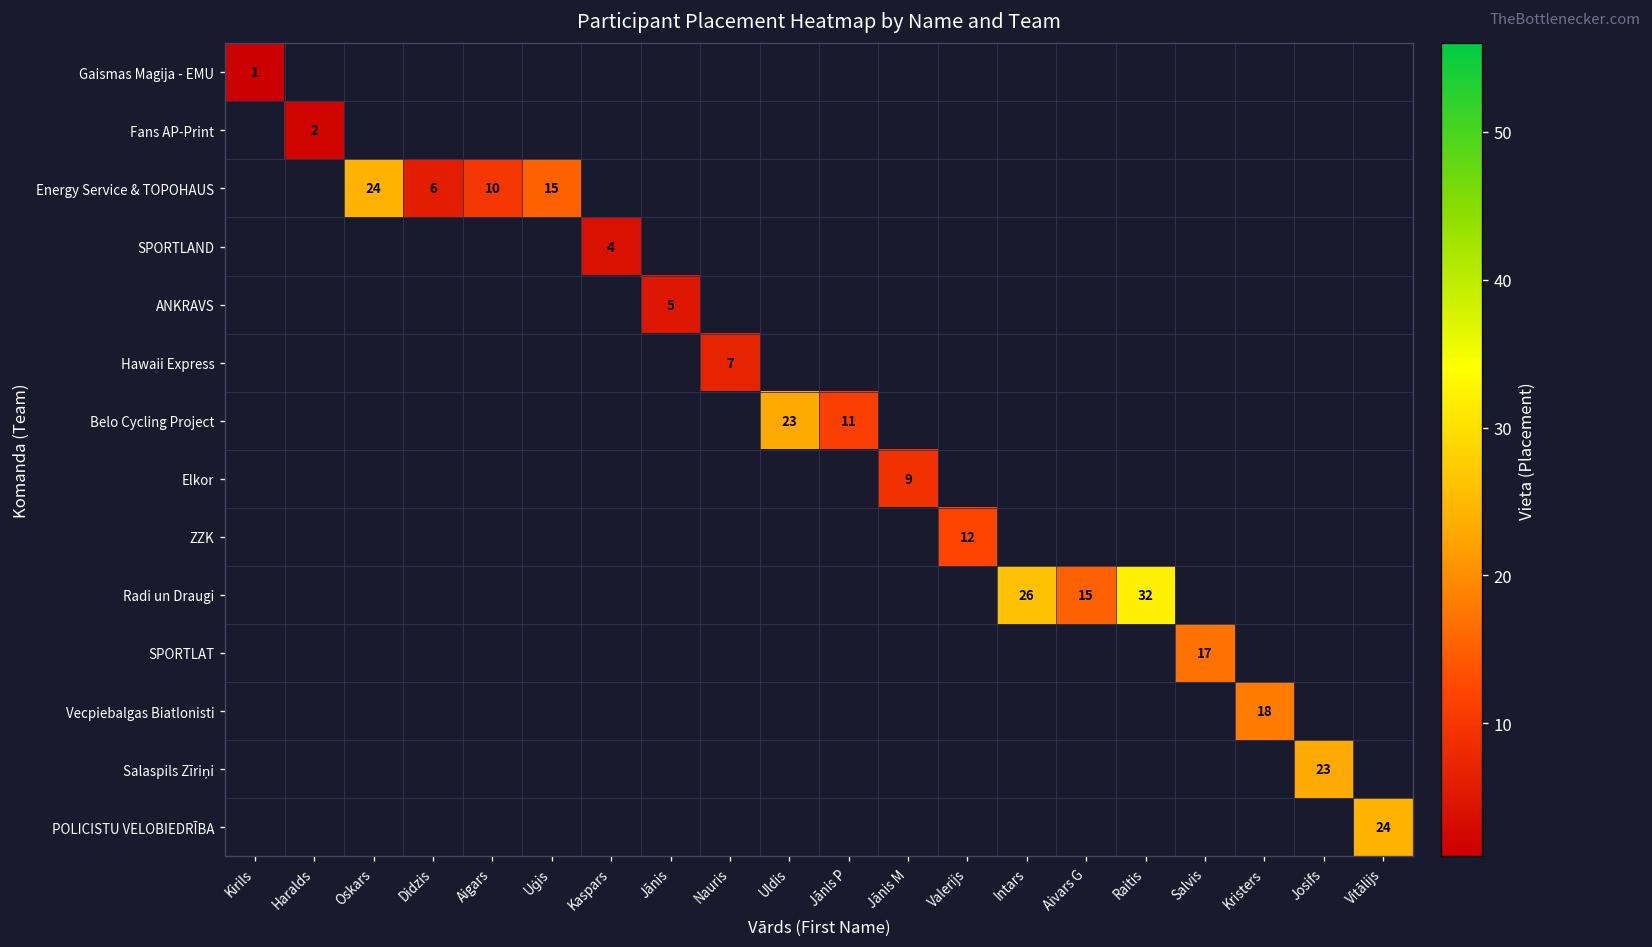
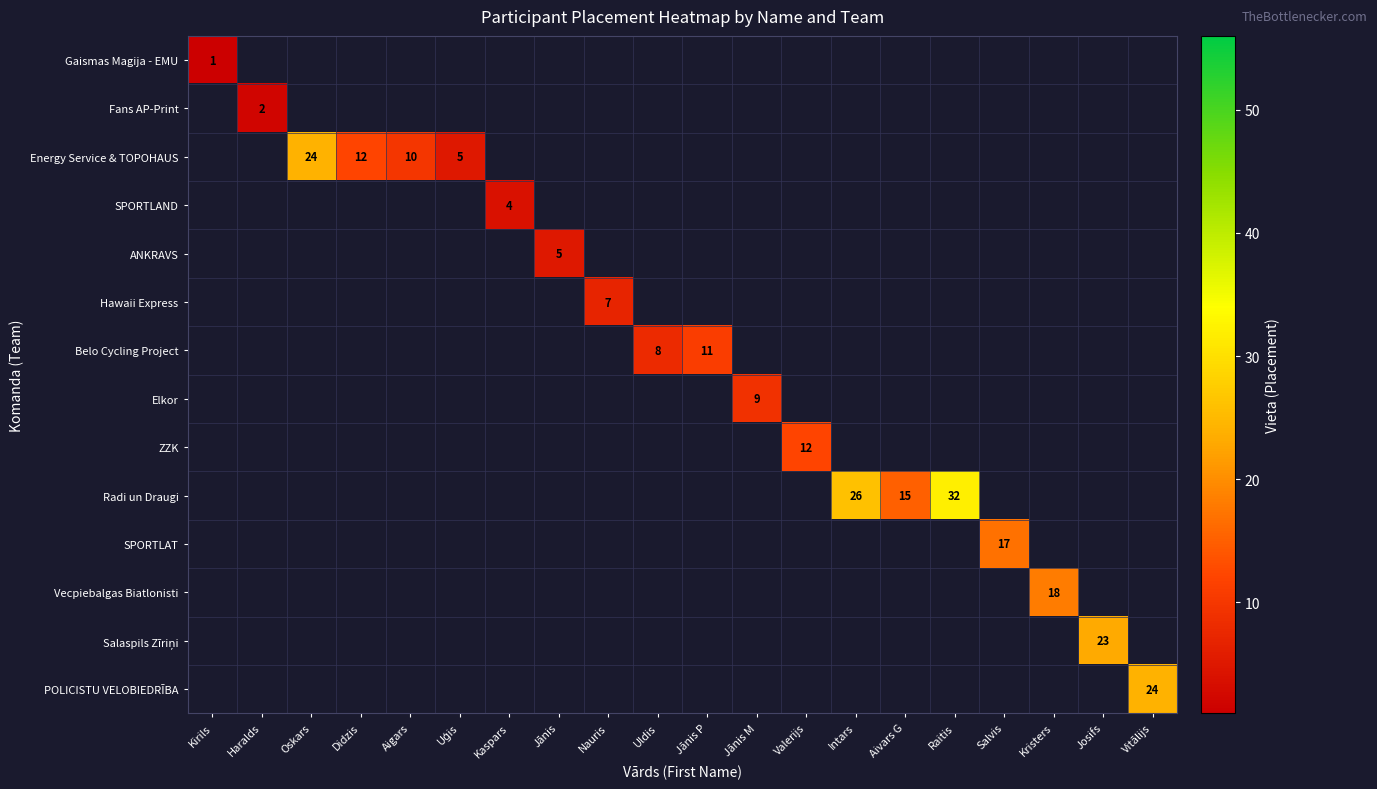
Energy Service & TOPOHAUS, Didzis: 6 -> 12
Energy Service & TOPOHAUS, Uģis: 15 -> 5
Belo Cycling Project, Uldis: 23 -> 8
